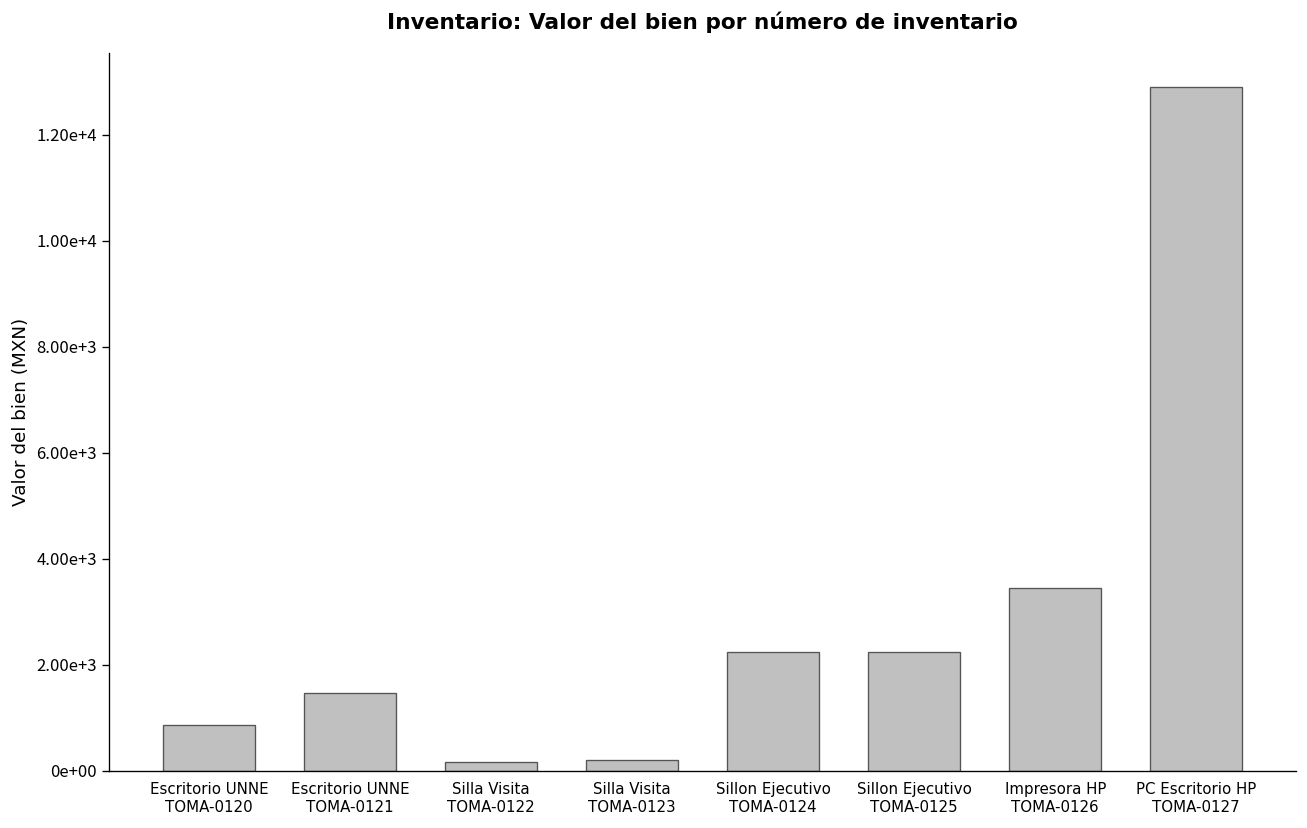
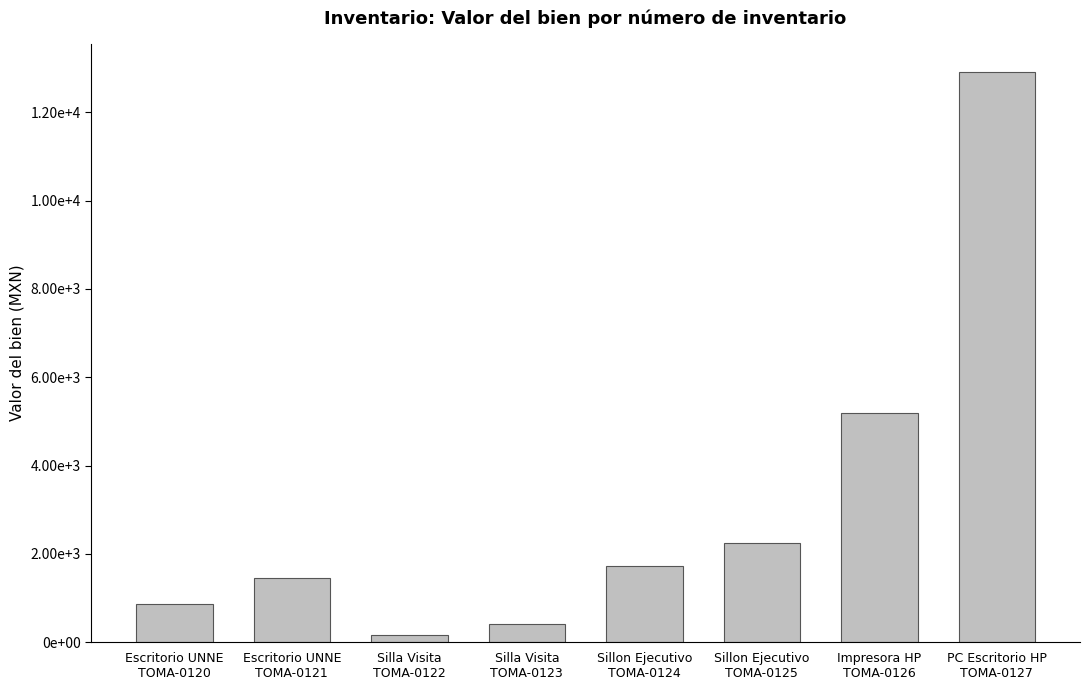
Silla Visita TOMA-0123: 200 -> 400
Sillon Ejecutivo TOMA-0124: 2200 -> 1700
Impresora HP TOMA-0126: 3400 -> 5200
